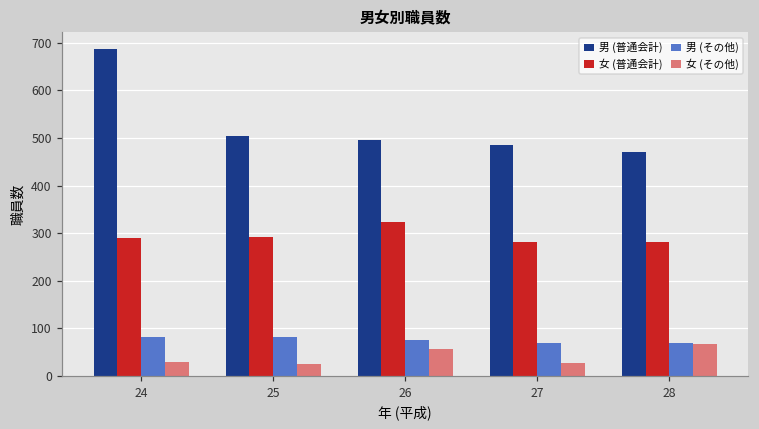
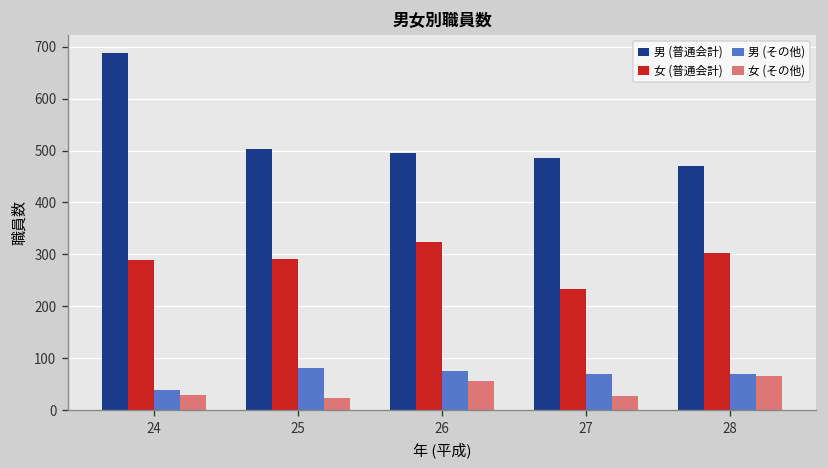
男 (その他), 24: 80 -> 40
女 (普通会計), 27: 280 -> 230
女 (普通会計), 28: 280 -> 300
